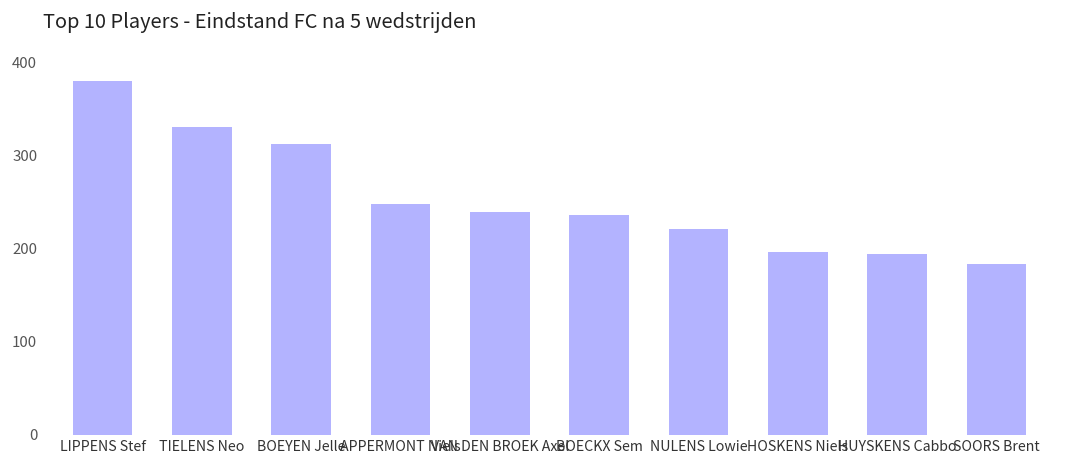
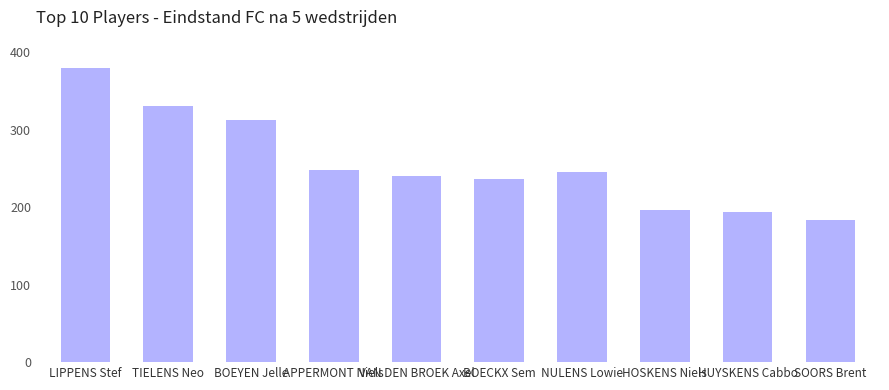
NULENS Lowie: 220 -> 250
